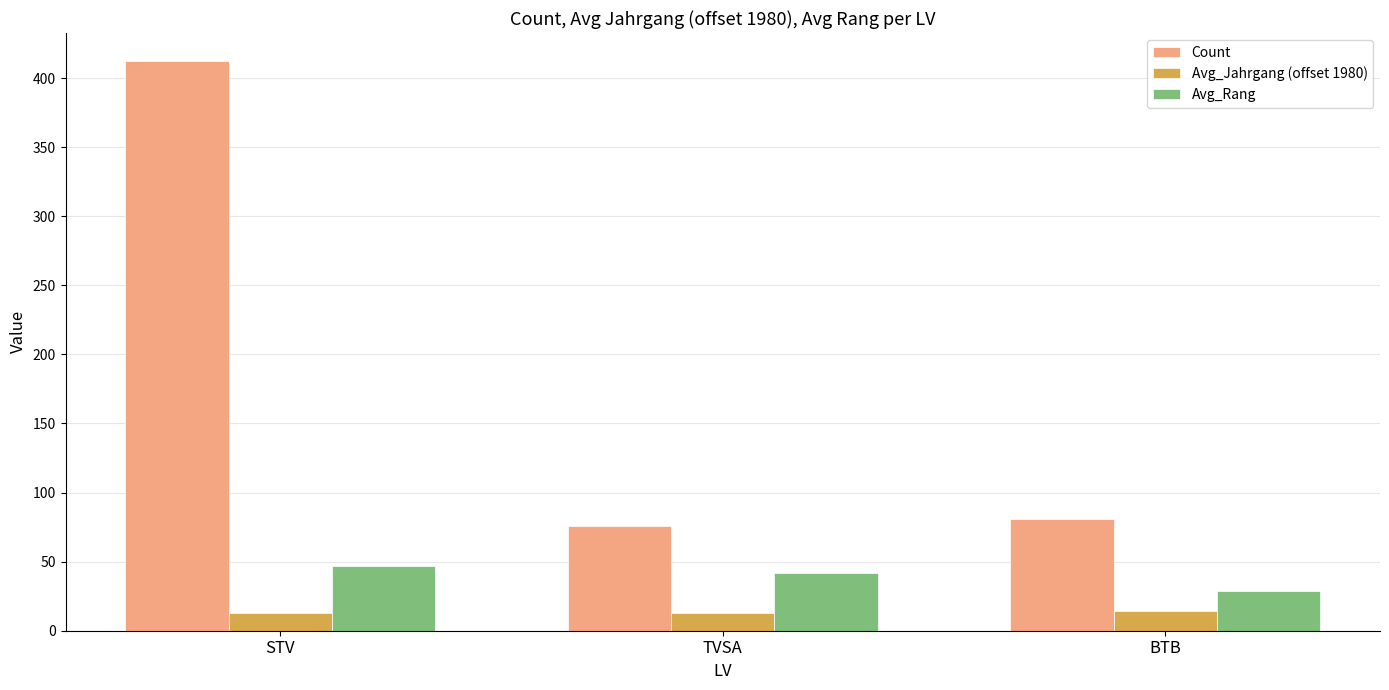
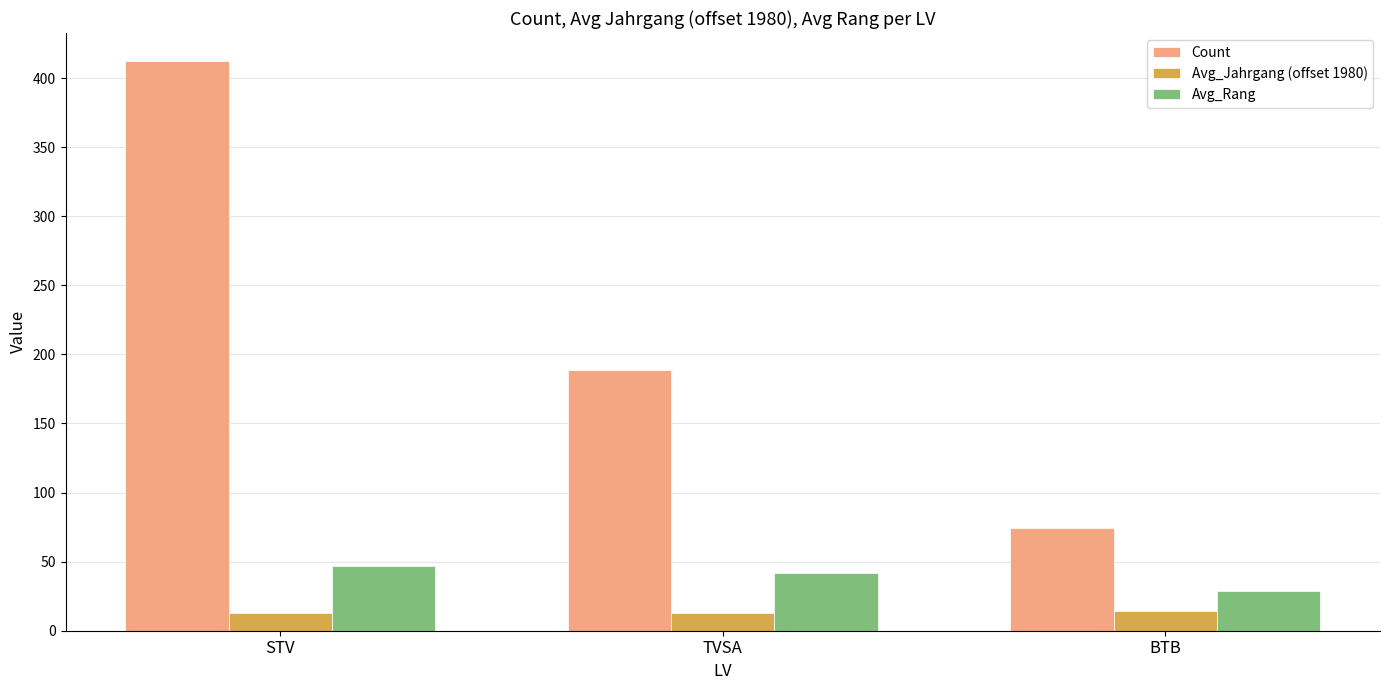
Count, TVSA: 76 -> 189
Count, BTB: 81 -> 74
